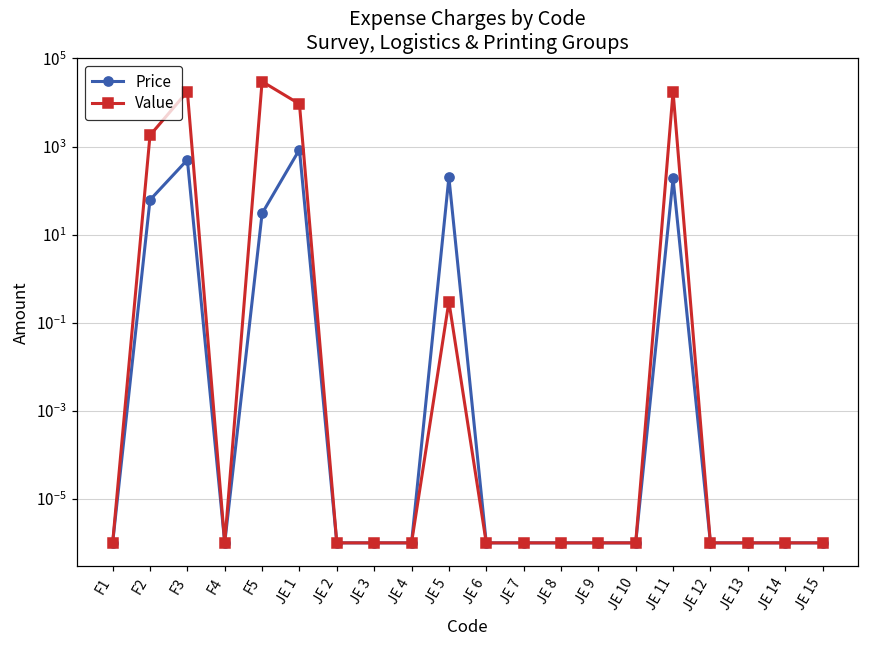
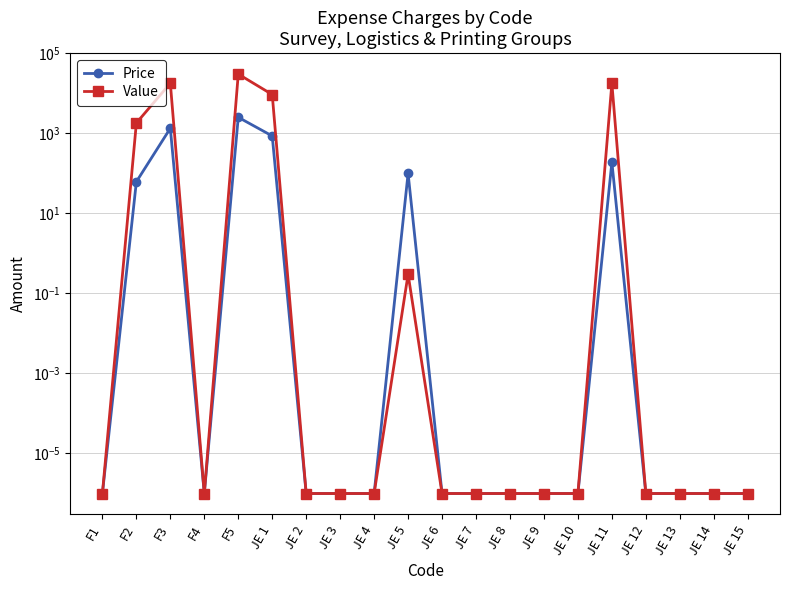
Price, F3: 500 -> 1300
Price, F5: 30 -> 3000
Price, JE 5: 200 -> 100
